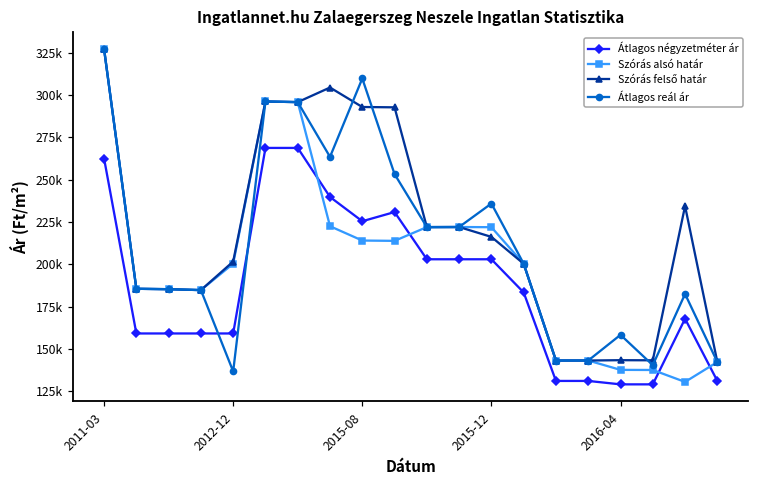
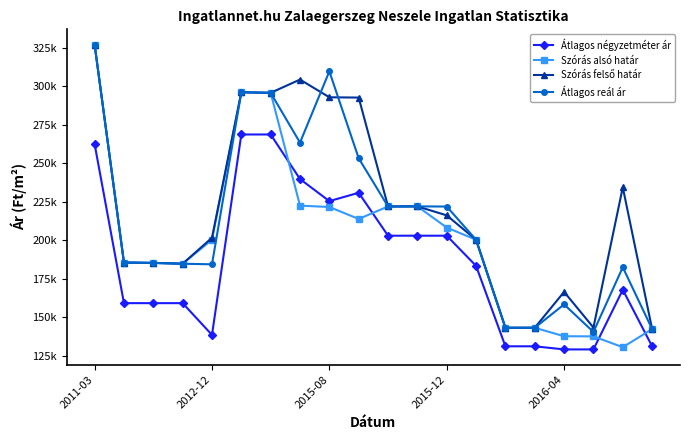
Átlagos négyzetméter ár, 2012-12: 159000 -> 138000
Átlagos reál ár, 2012-12: 137000 -> 184000
Szórás alsó határ, 2015-08: 214000 -> 222000
Szórás alsó határ, 2015-12: 222000 -> 208000
Átlagos reál ár, 2015-12: 236000 -> 222000
Szórás felső határ, 2016-04: 143000 -> 166000
